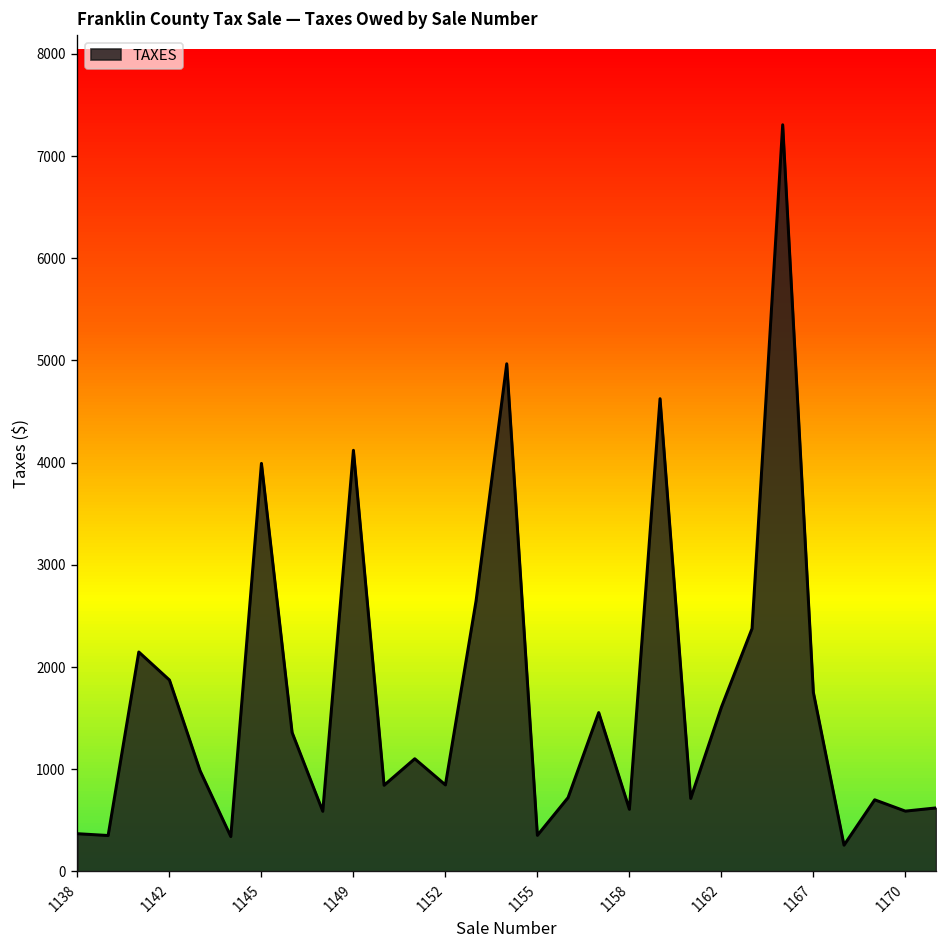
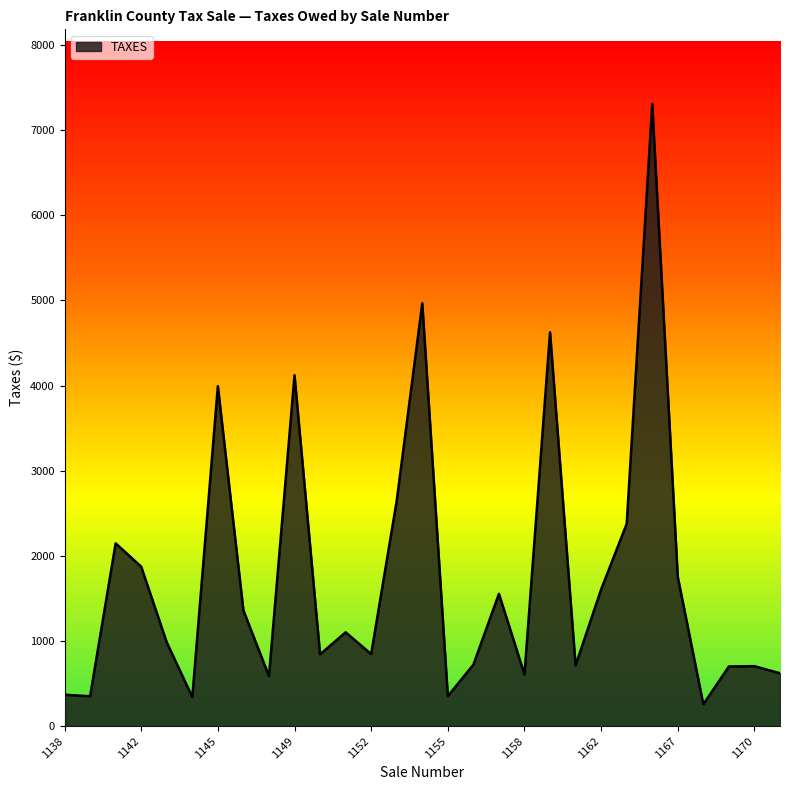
1170: 600 -> 700
